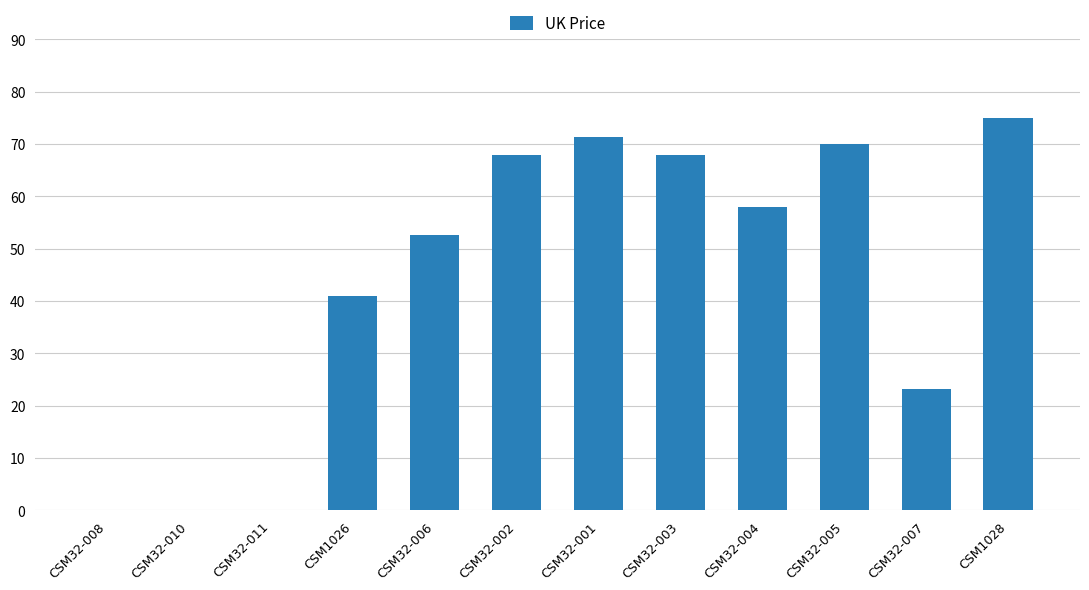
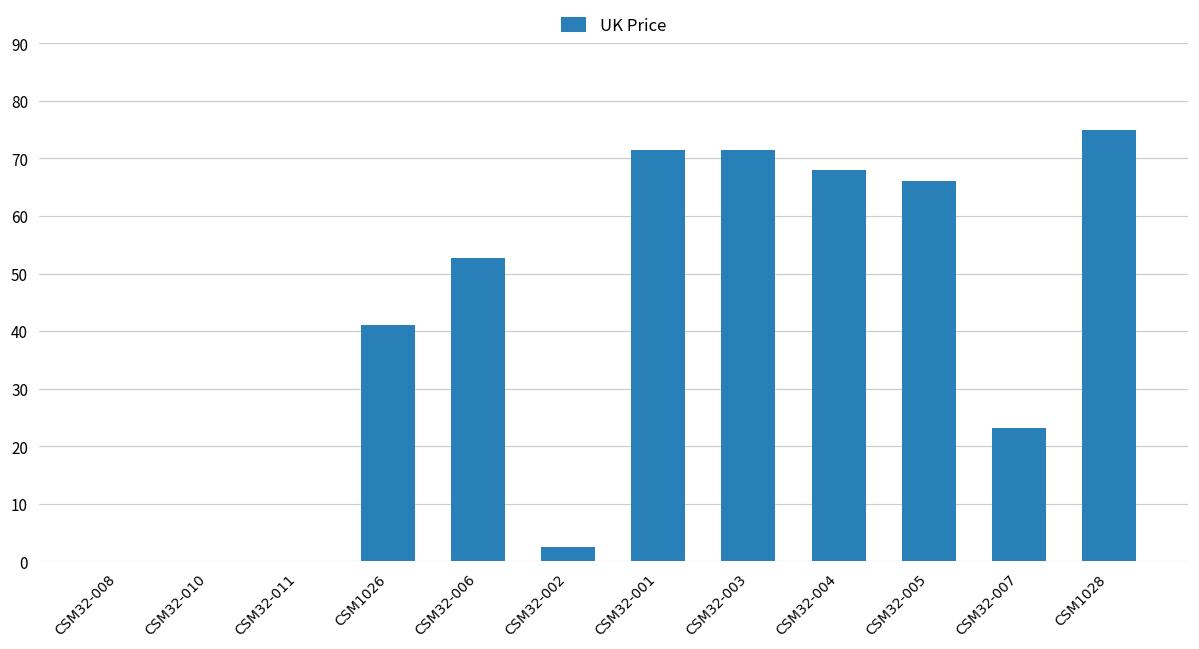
CSM32-002: 68 -> 3
CSM32-003: 68 -> 72
CSM32-004: 58 -> 68
CSM32-005: 70 -> 66
